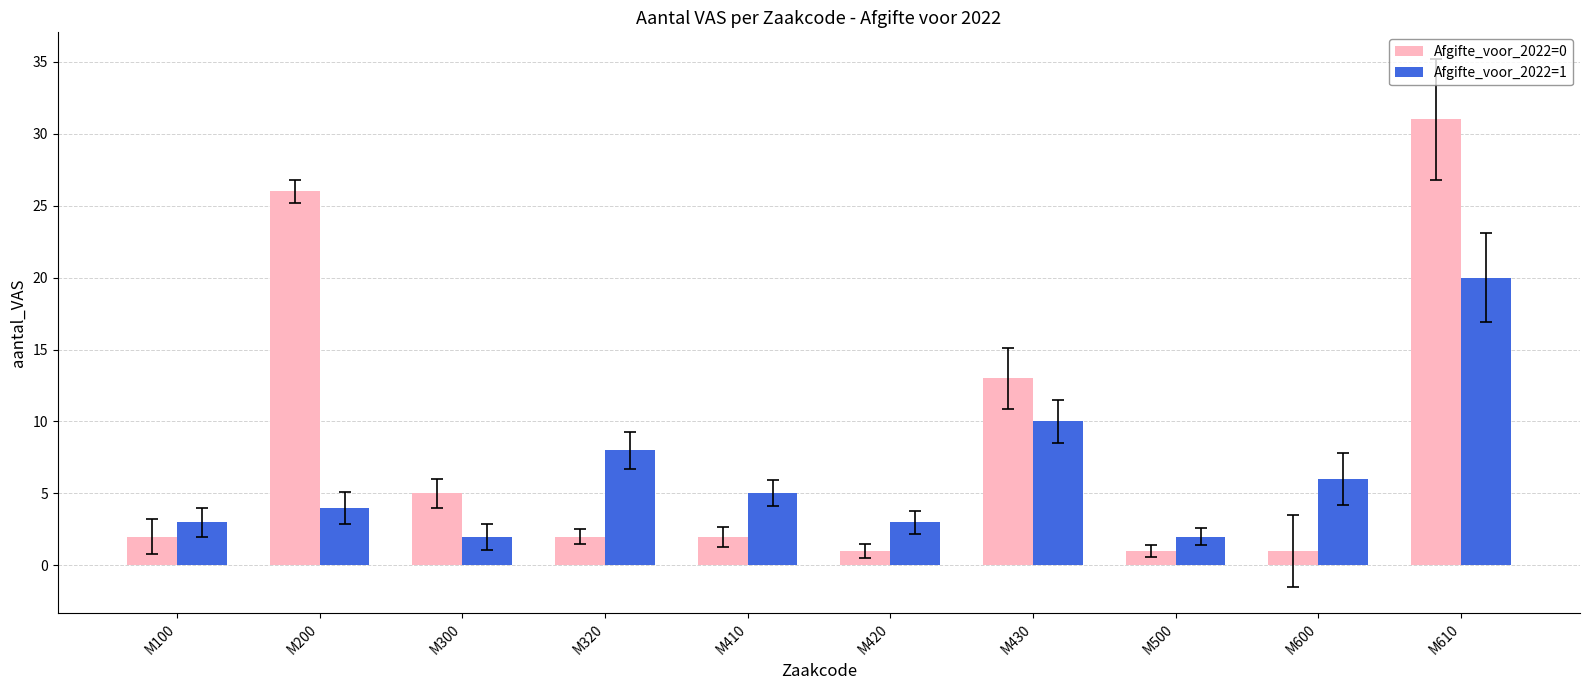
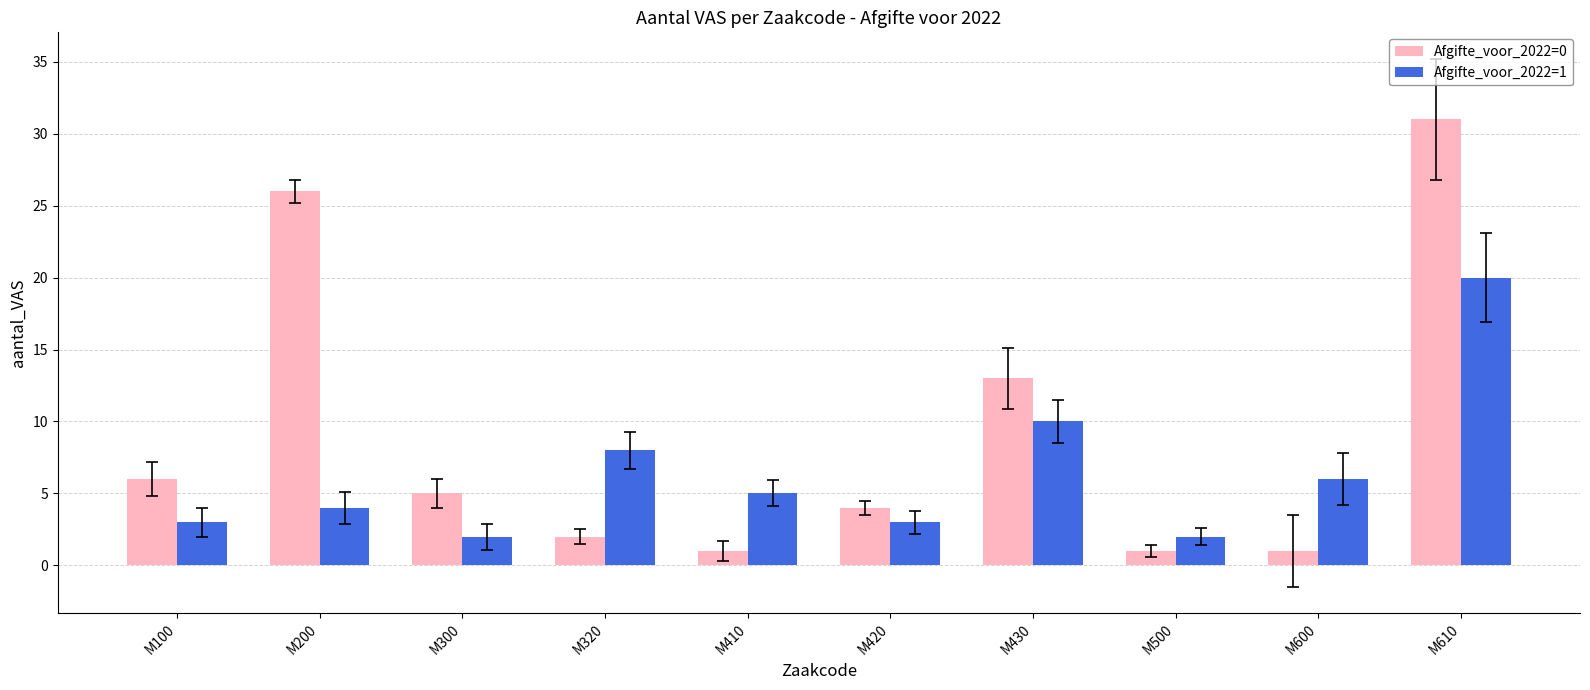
Afgifte_voor_2022=0, M100: 2 -> 6
Afgifte_voor_2022=0, M410: 2 -> 1
Afgifte_voor_2022=0, M420: 1 -> 4
